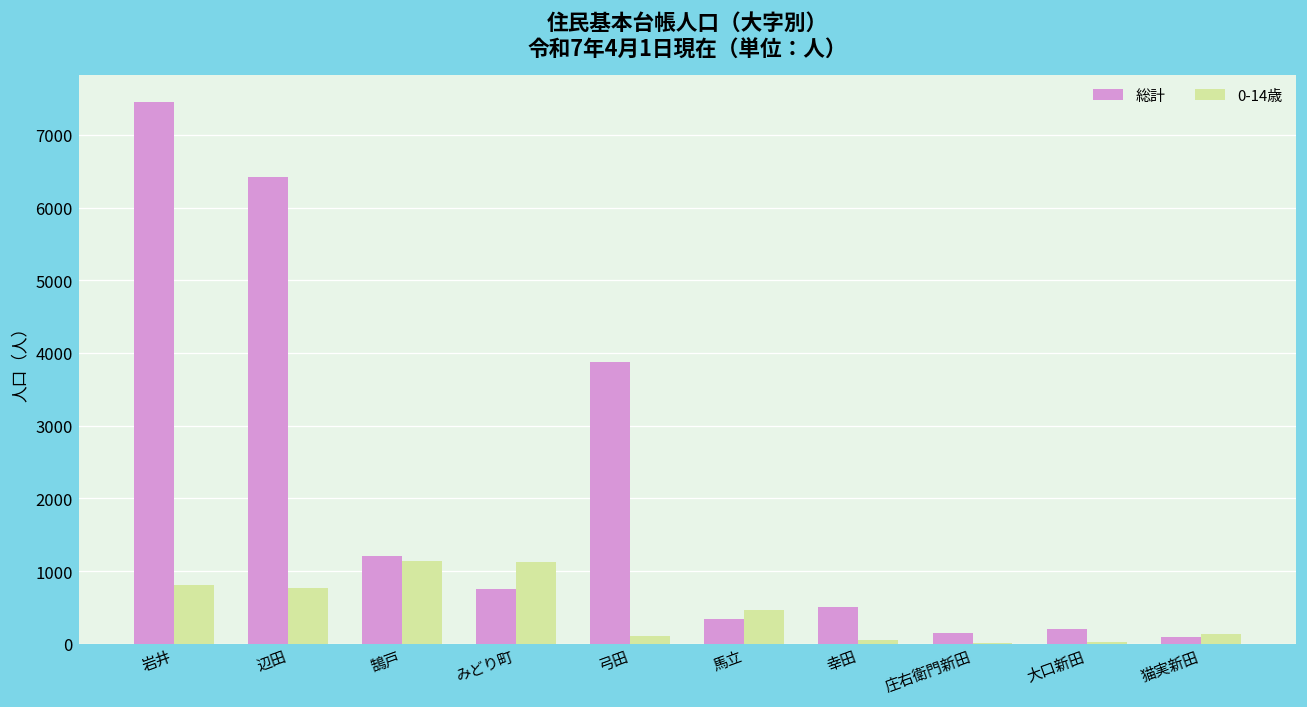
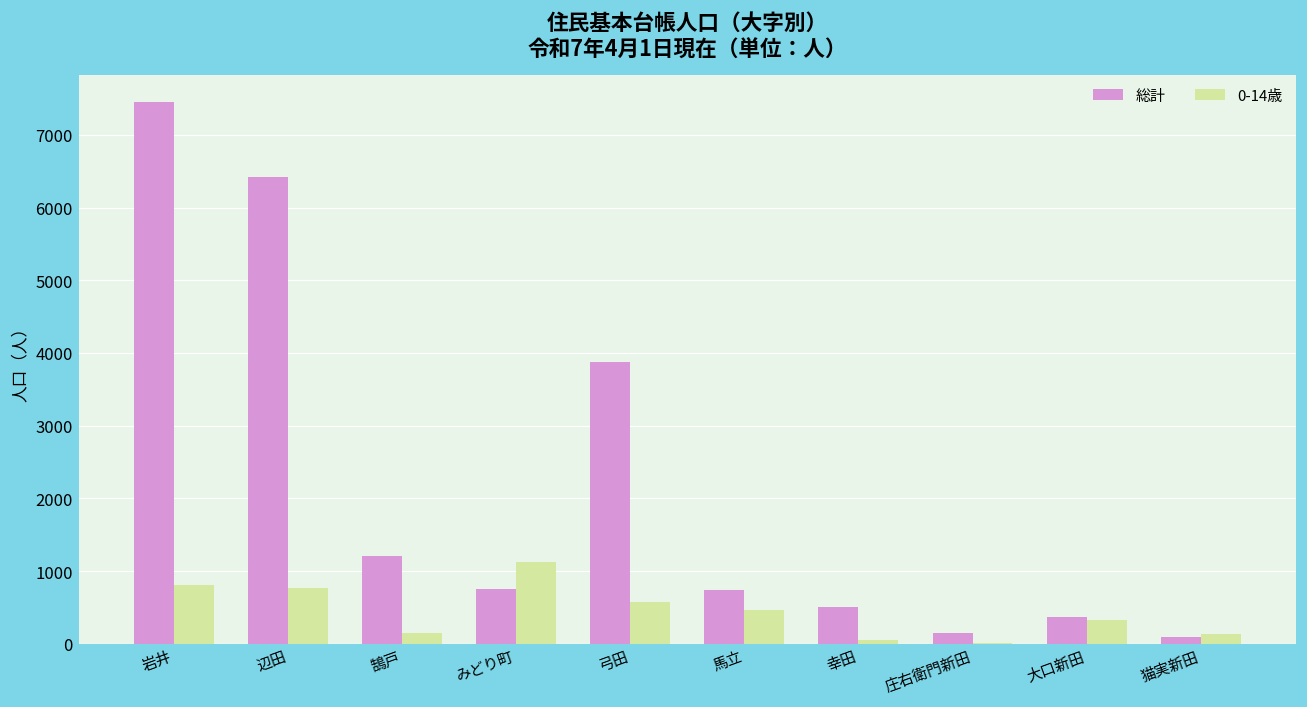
0-14歳, 鵠戸: 1100 -> 100
0-14歳, 弓田: 100 -> 600
総計, 馬立: 300 -> 700
総計, 大口新田: 200 -> 400
0-14歳, 大口新田: 0 -> 300
